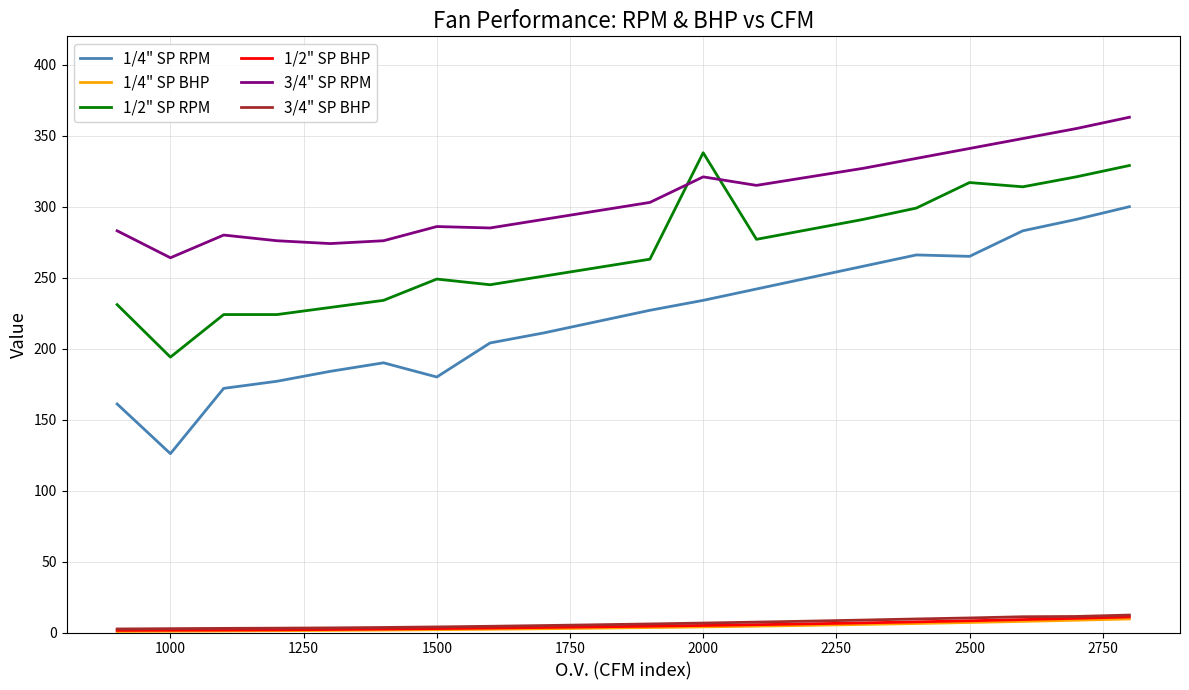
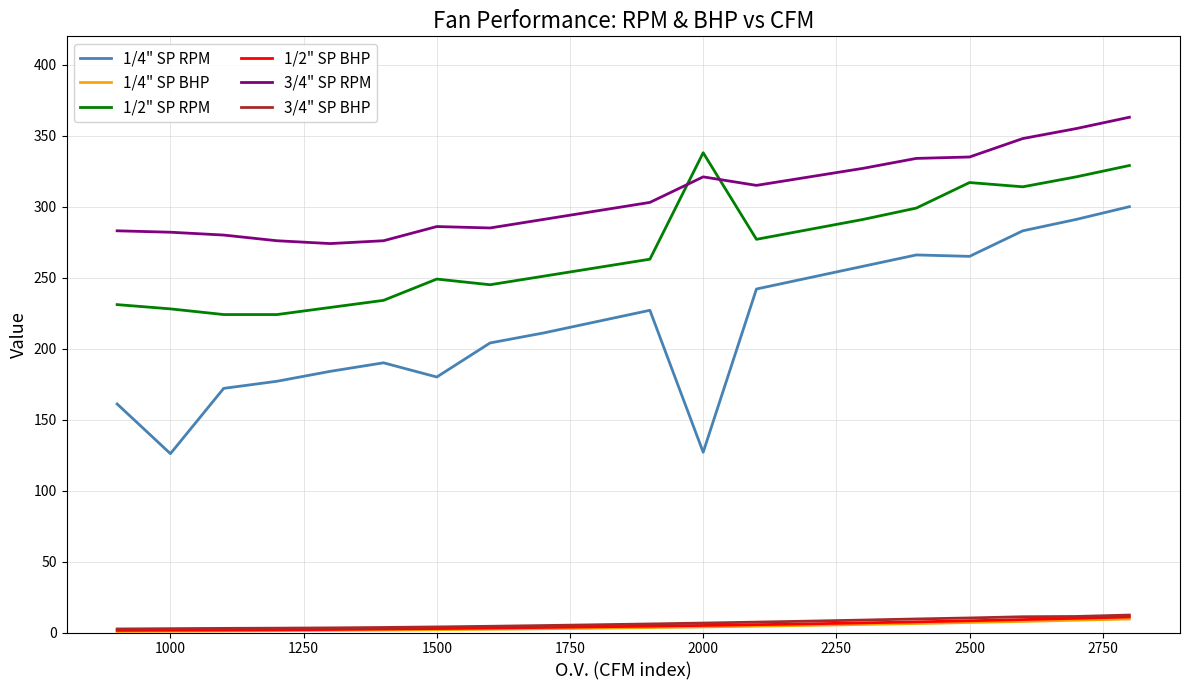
1/2" SP RPM, 1000: 194 -> 228
3/4" SP RPM, 1000: 264 -> 282
1/4" SP RPM, 2000: 234 -> 127
3/4" SP RPM, 2500: 341 -> 335
